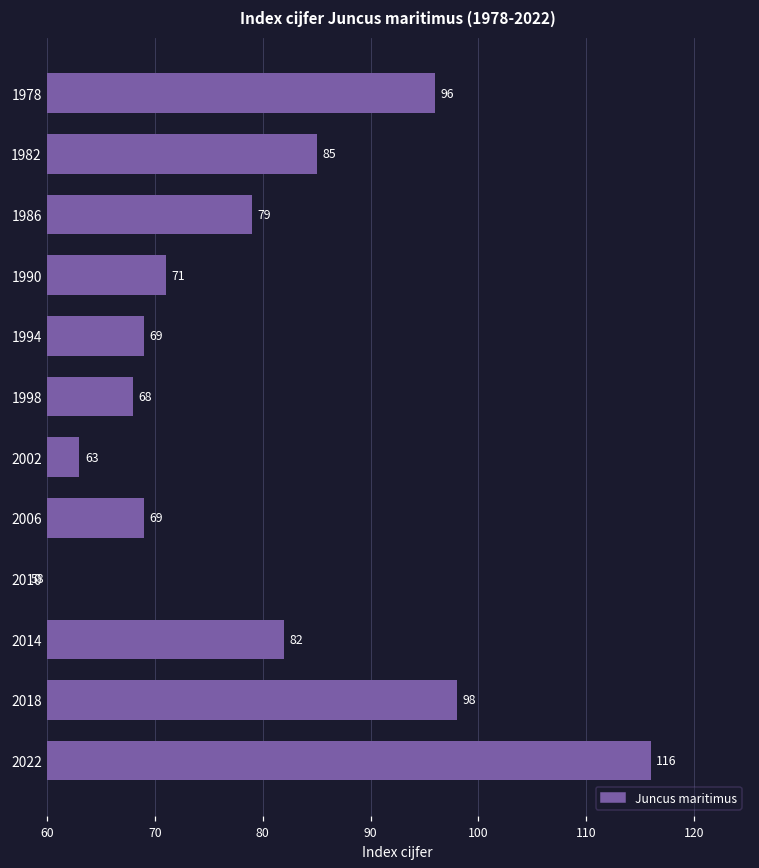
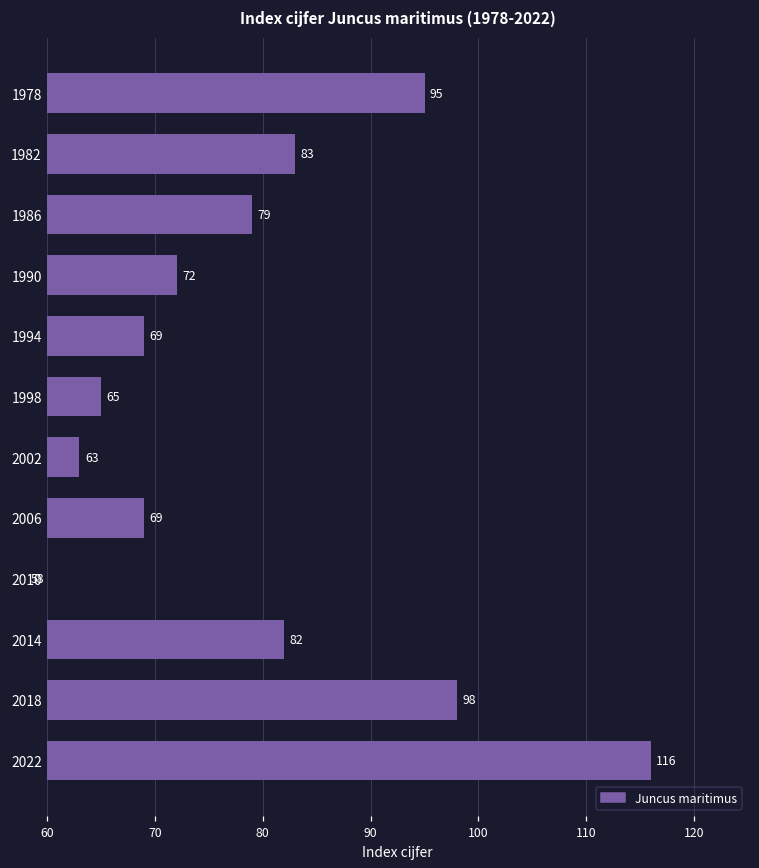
1978: 96 -> 95
1982: 85 -> 83
1990: 71 -> 72
1998: 68 -> 65
